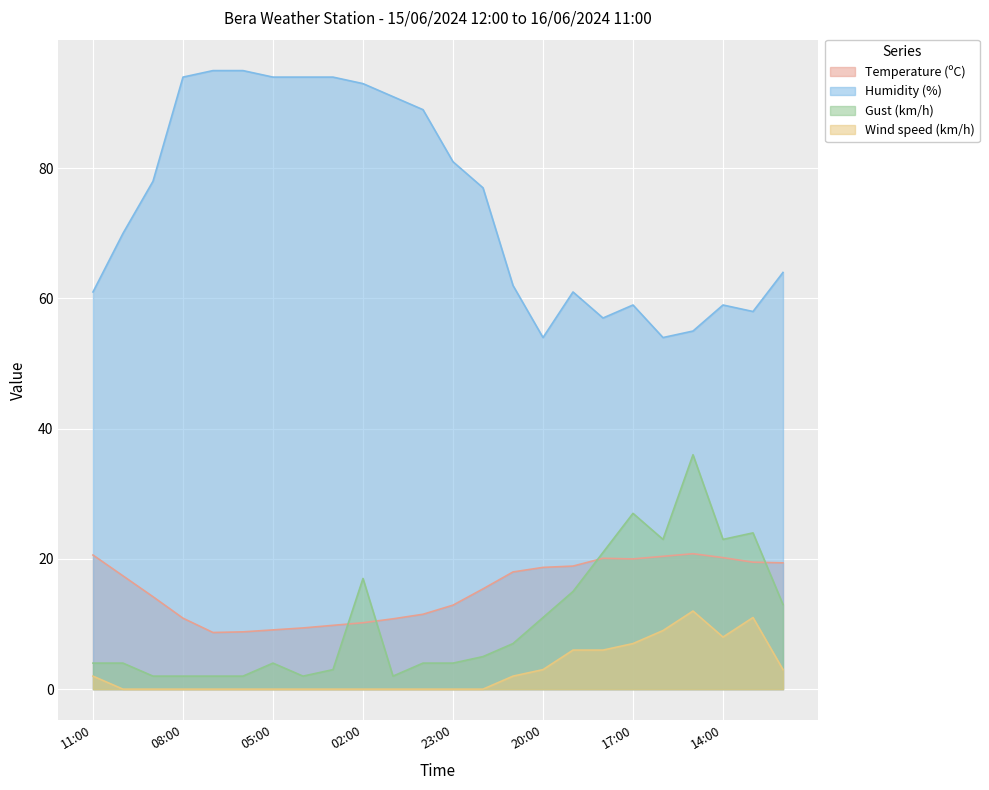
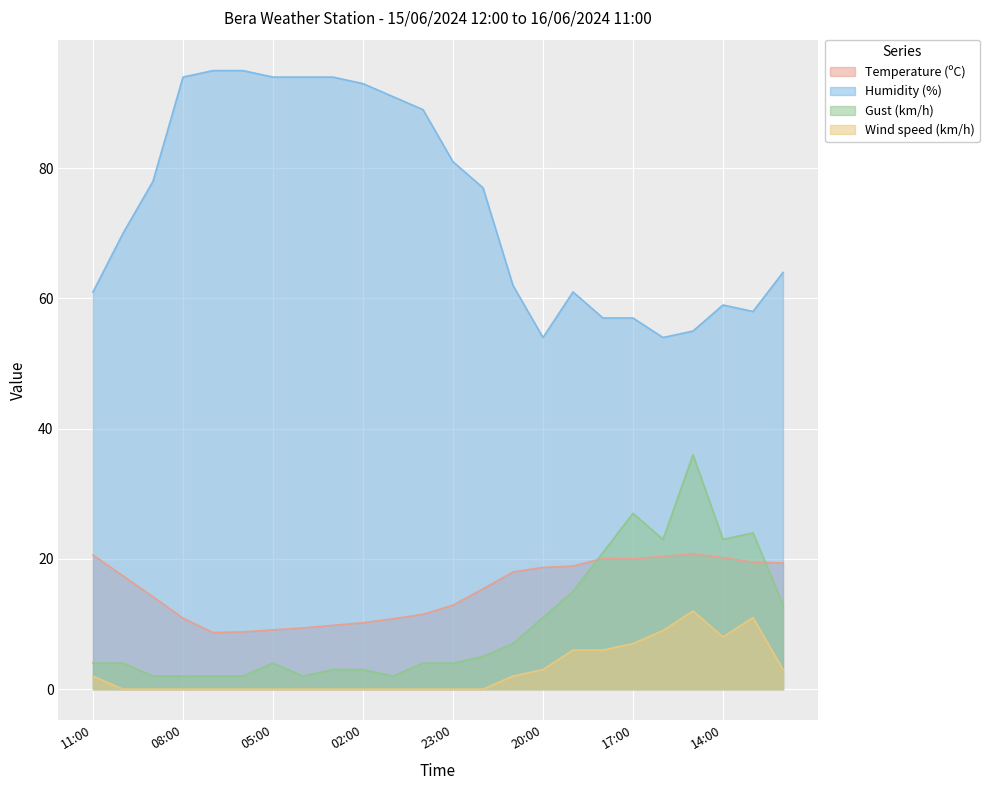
Gust (km/h), 02:00: 17 -> 3
Humidity (%), 17:00: 59 -> 57
